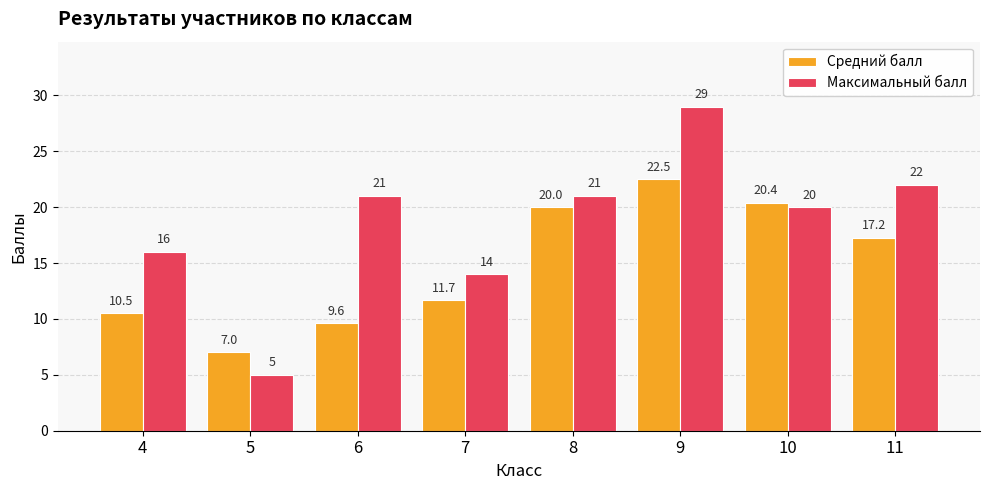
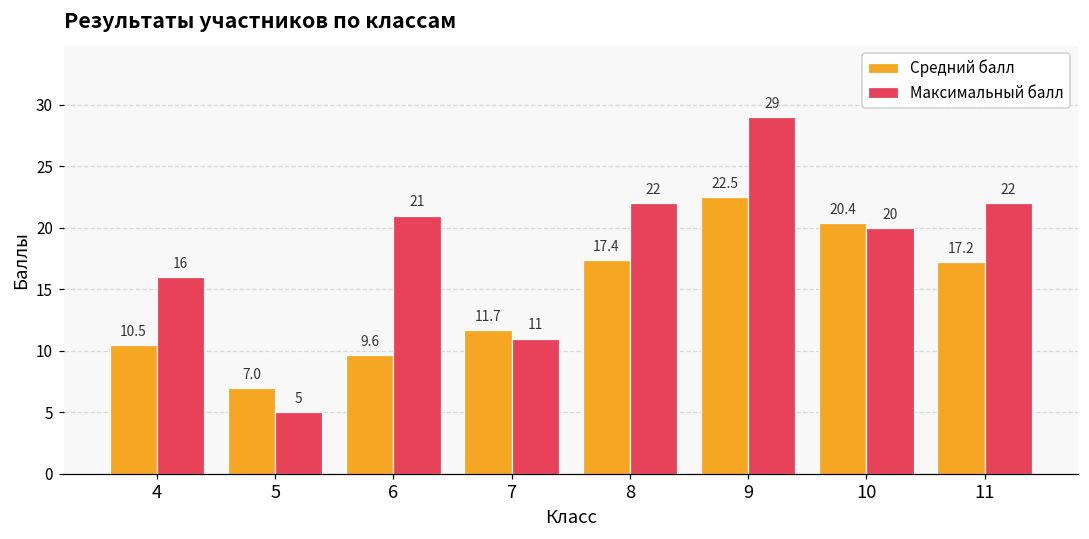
Максимальный балл, 7: 14 -> 11
Средний балл, 8: 20.0 -> 17.4
Максимальный балл, 8: 21 -> 22
